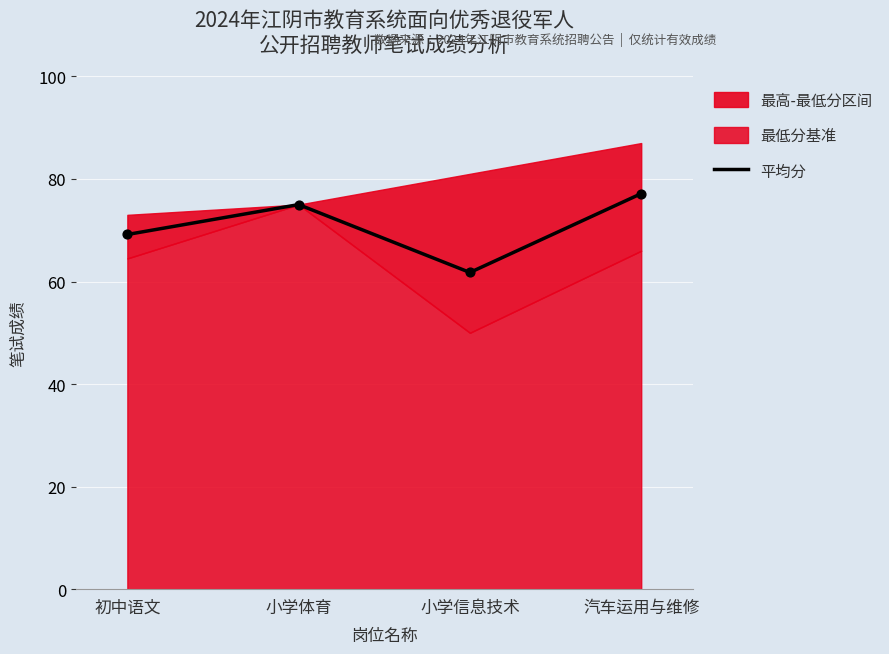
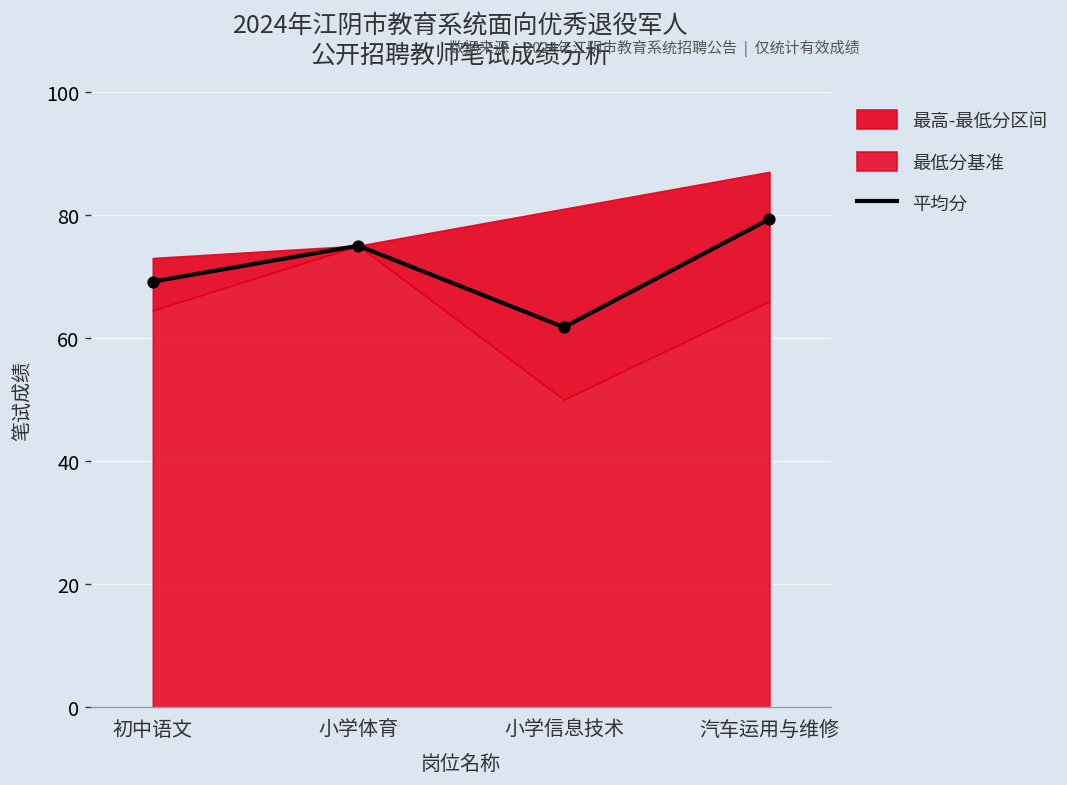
平均分, 汽车运用与维修: 77 -> 79
